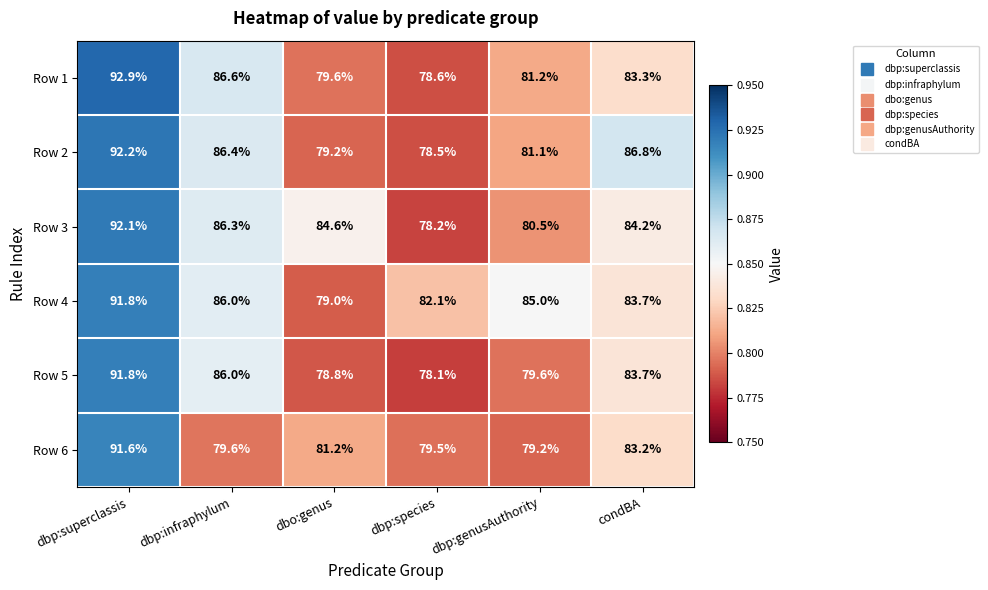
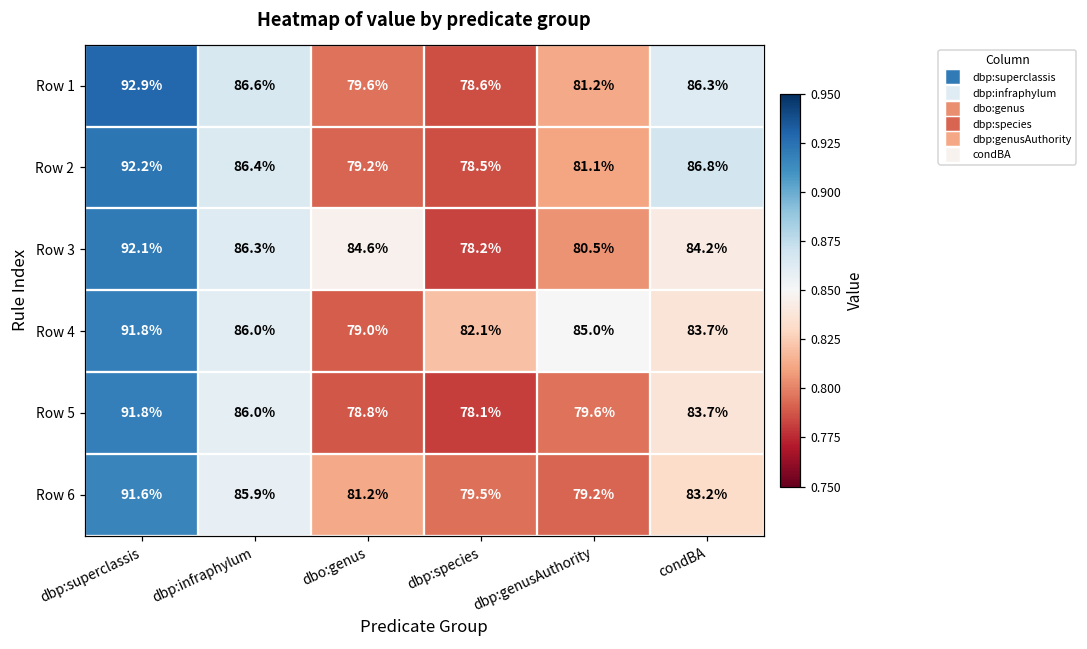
Row 1, condBA: 83.3% -> 86.3%
Row 6, dbp:infraphylum: 79.6% -> 85.9%
